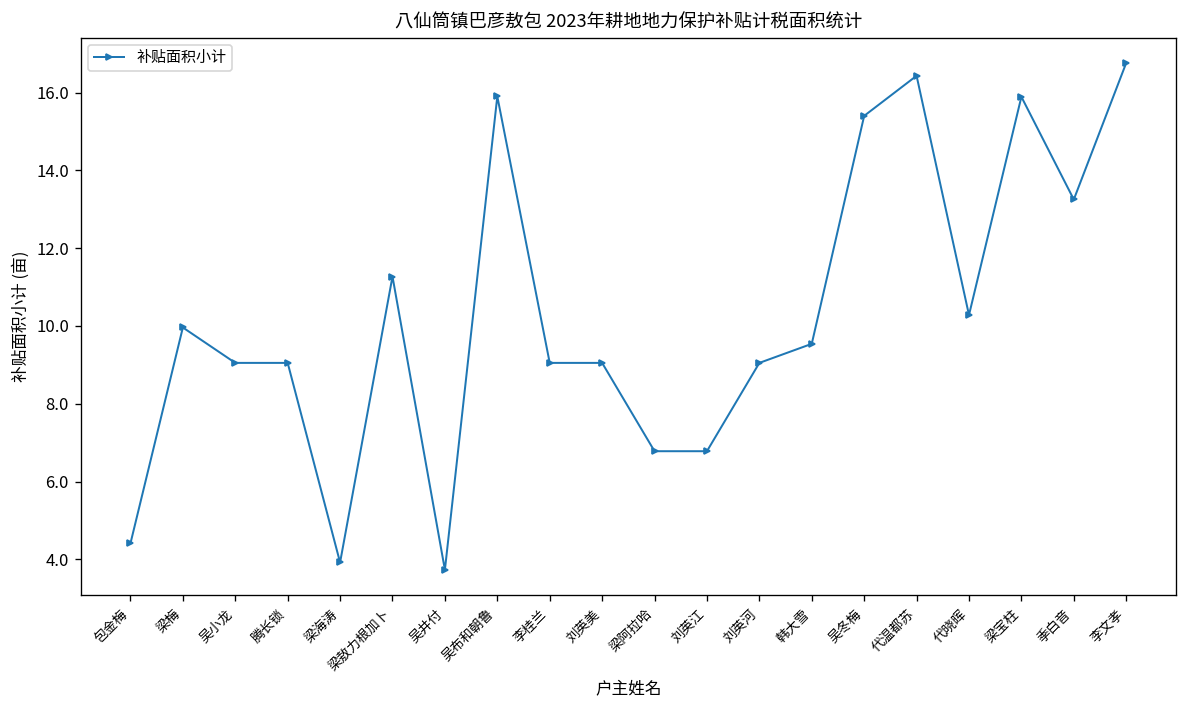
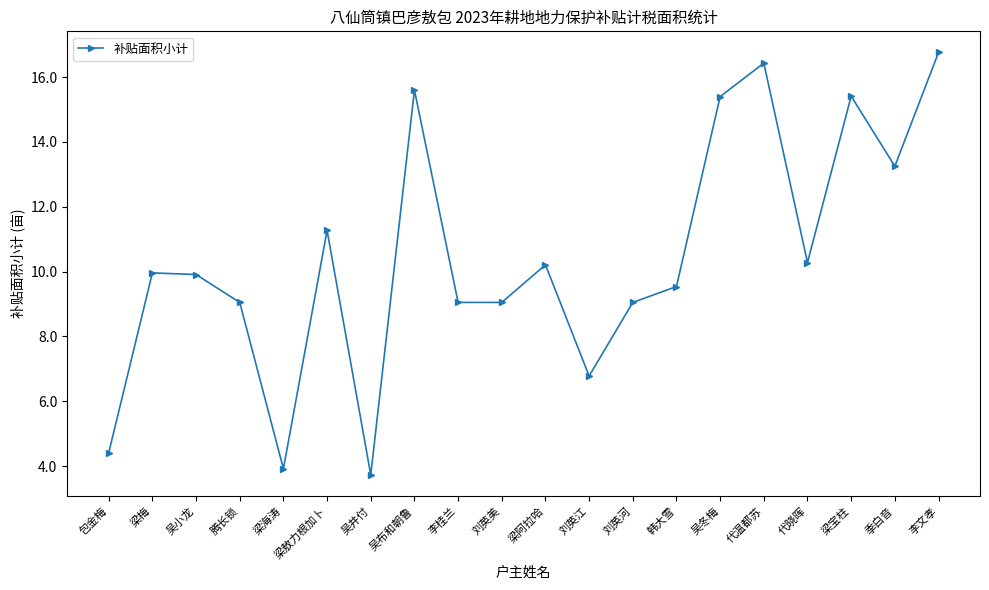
吴小龙: 9.1 -> 9.9
吴布和朝鲁: 15.9 -> 15.6
梁阿拉哈: 6.8 -> 10.2
梁宝柱: 15.9 -> 15.4
